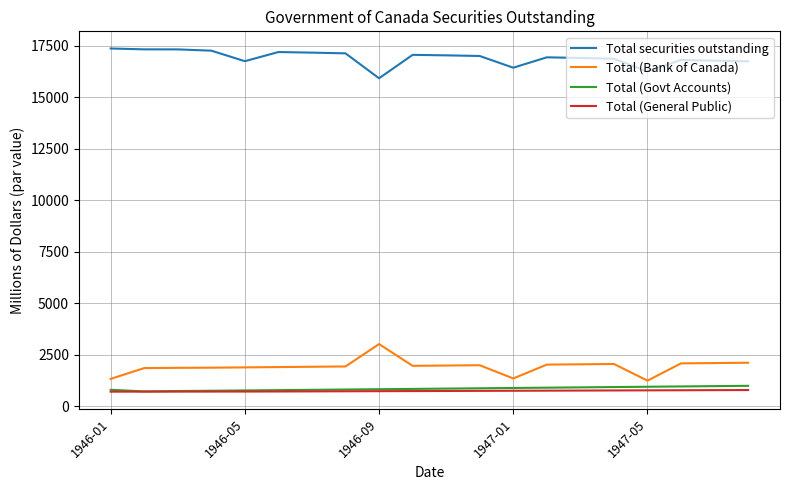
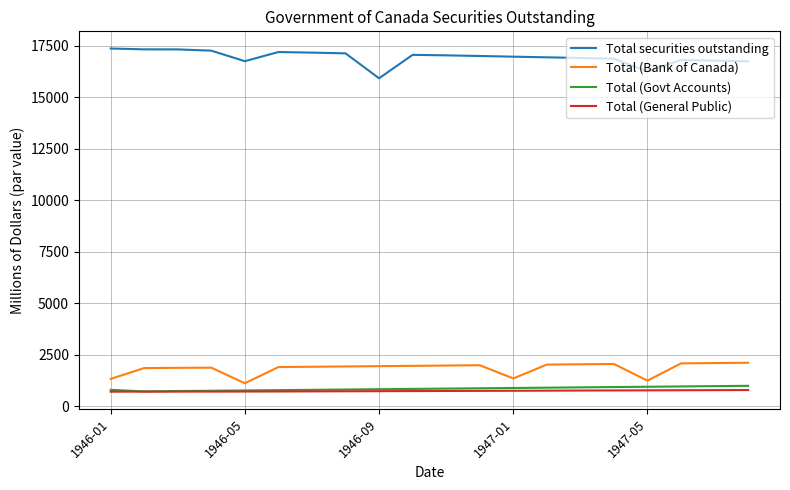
Total (Bank of Canada), 1946-05: 1900 -> 1100
Total (Bank of Canada), 1946-09: 3000 -> 1900
Total securities outstanding, 1947-01: 16400 -> 17000
